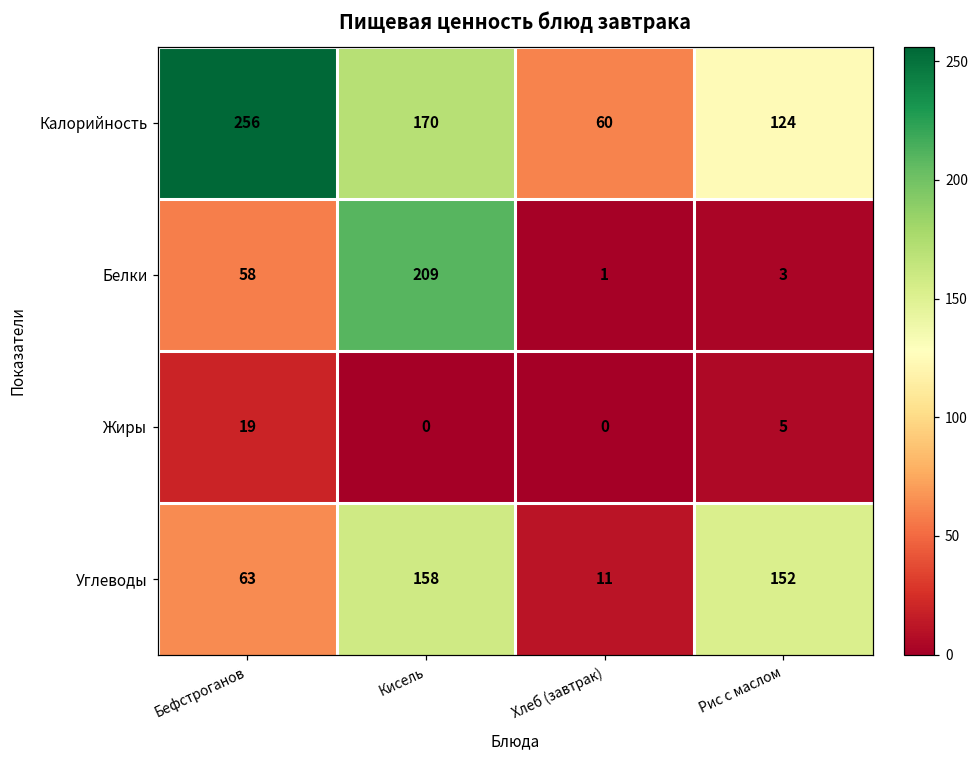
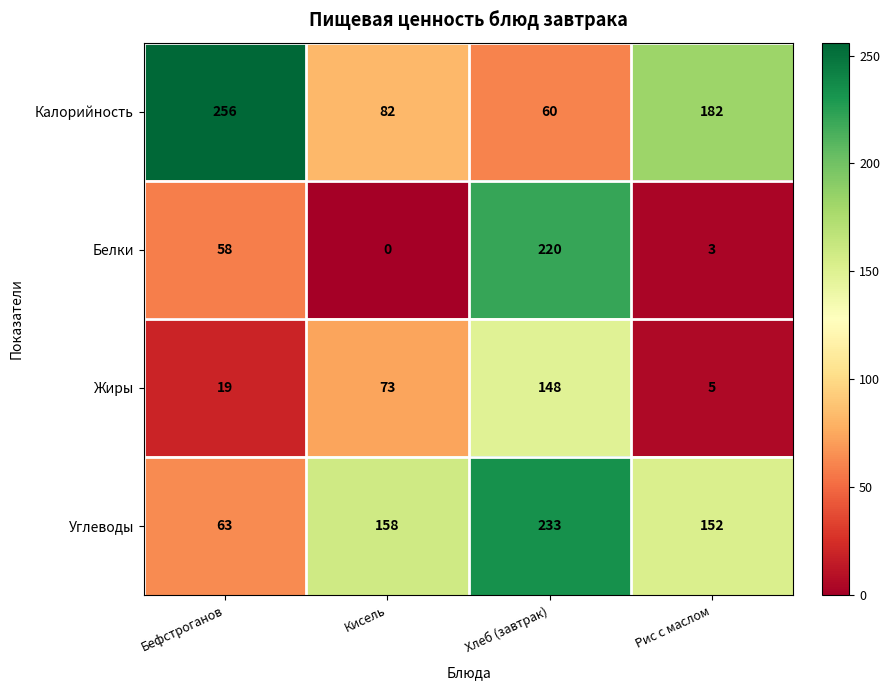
Калорийность, Кисель: 170 -> 82
Калорийность, Рис с маслом: 124 -> 182
Белки, Кисель: 209 -> 0
Белки, Хлеб (завтрак): 1 -> 220
Жиры, Кисель: 0 -> 73
Жиры, Хлеб (завтрак): 0 -> 148
Углеводы, Хлеб (завтрак): 11 -> 233
